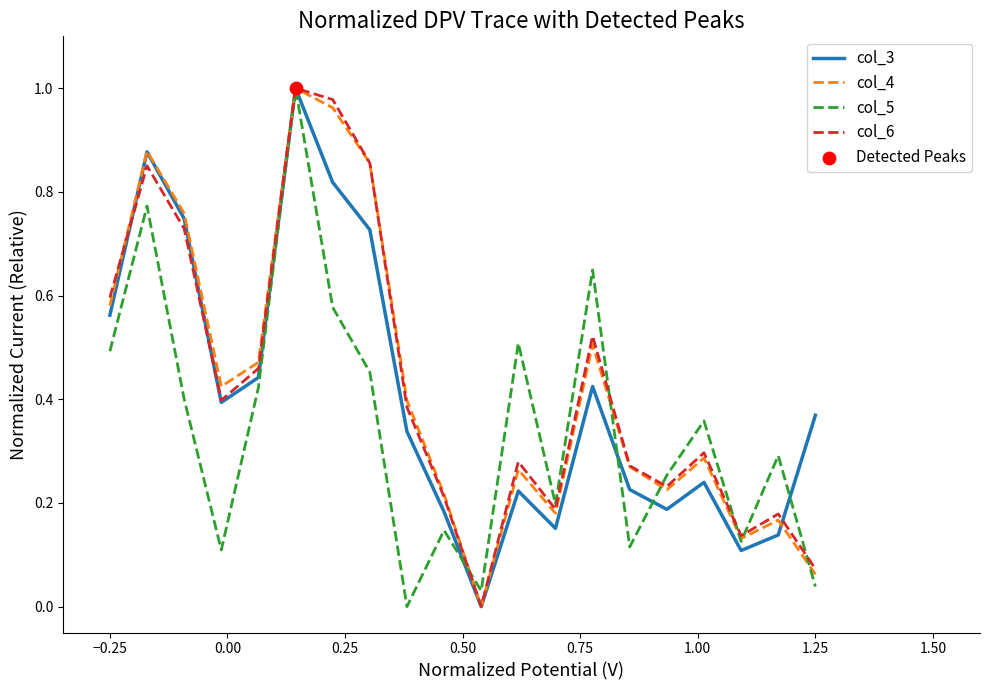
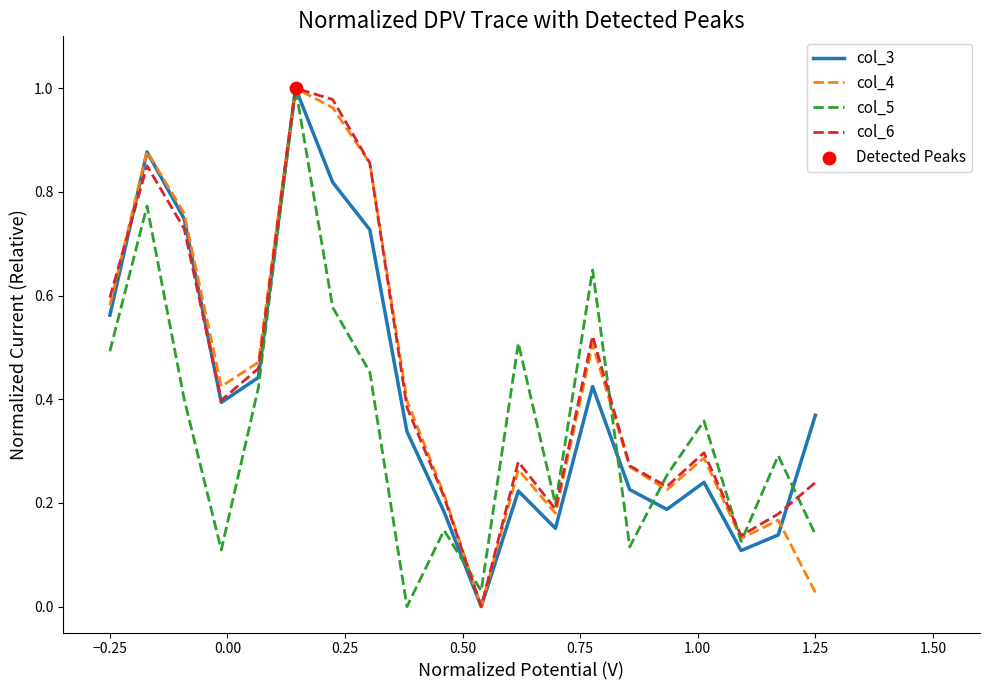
col_4, 1.25: 0.06 -> 0.03
col_5, 1.25: 0.04 -> 0.14
col_6, 1.25: 0.07 -> 0.24
